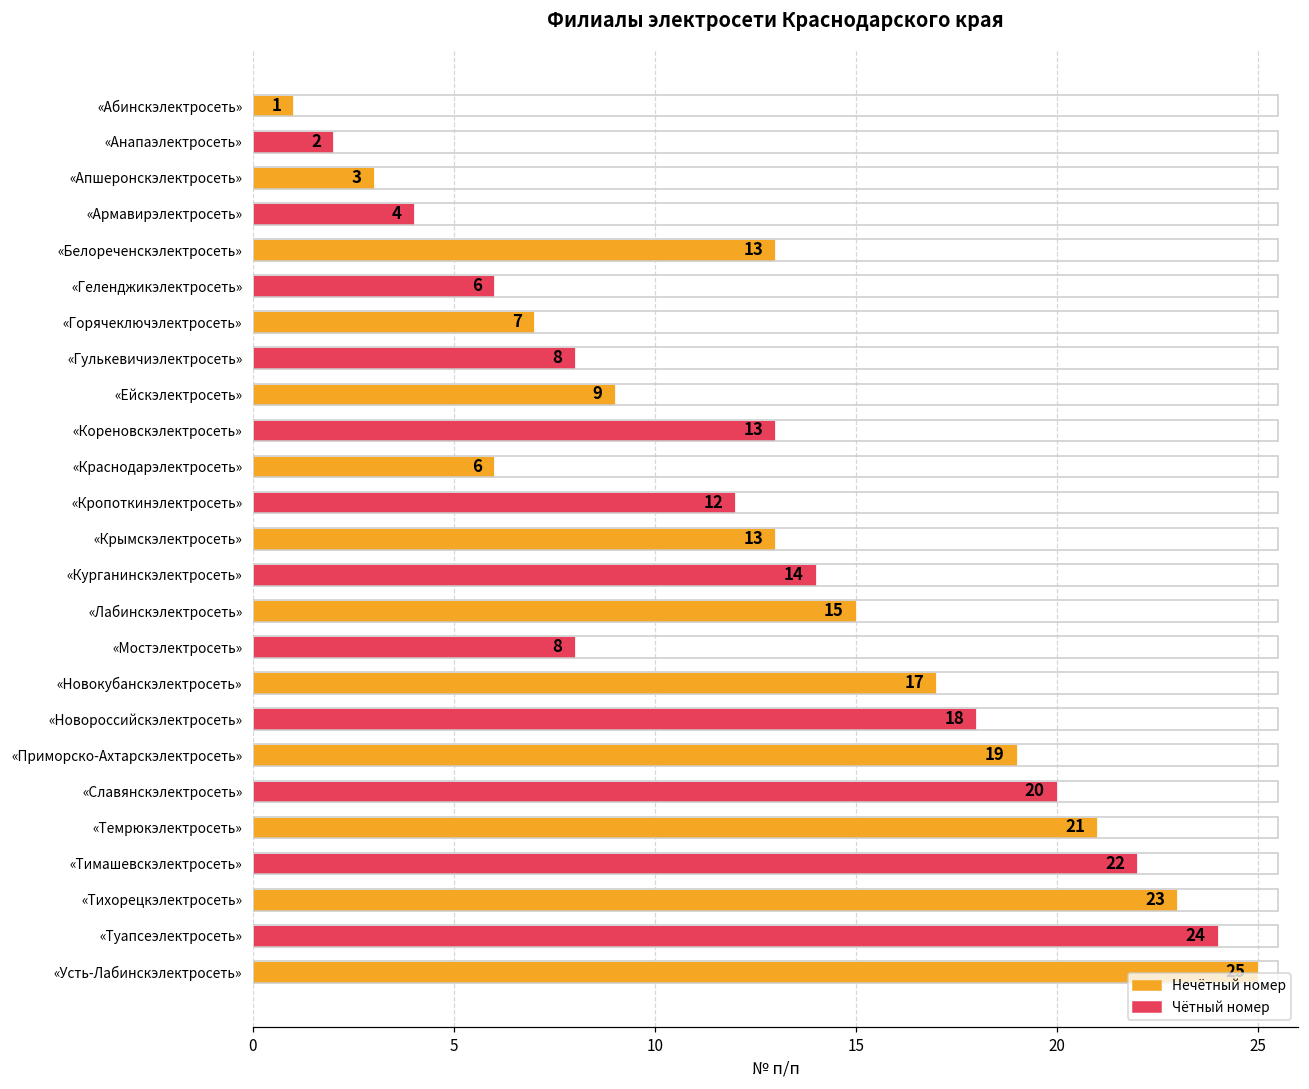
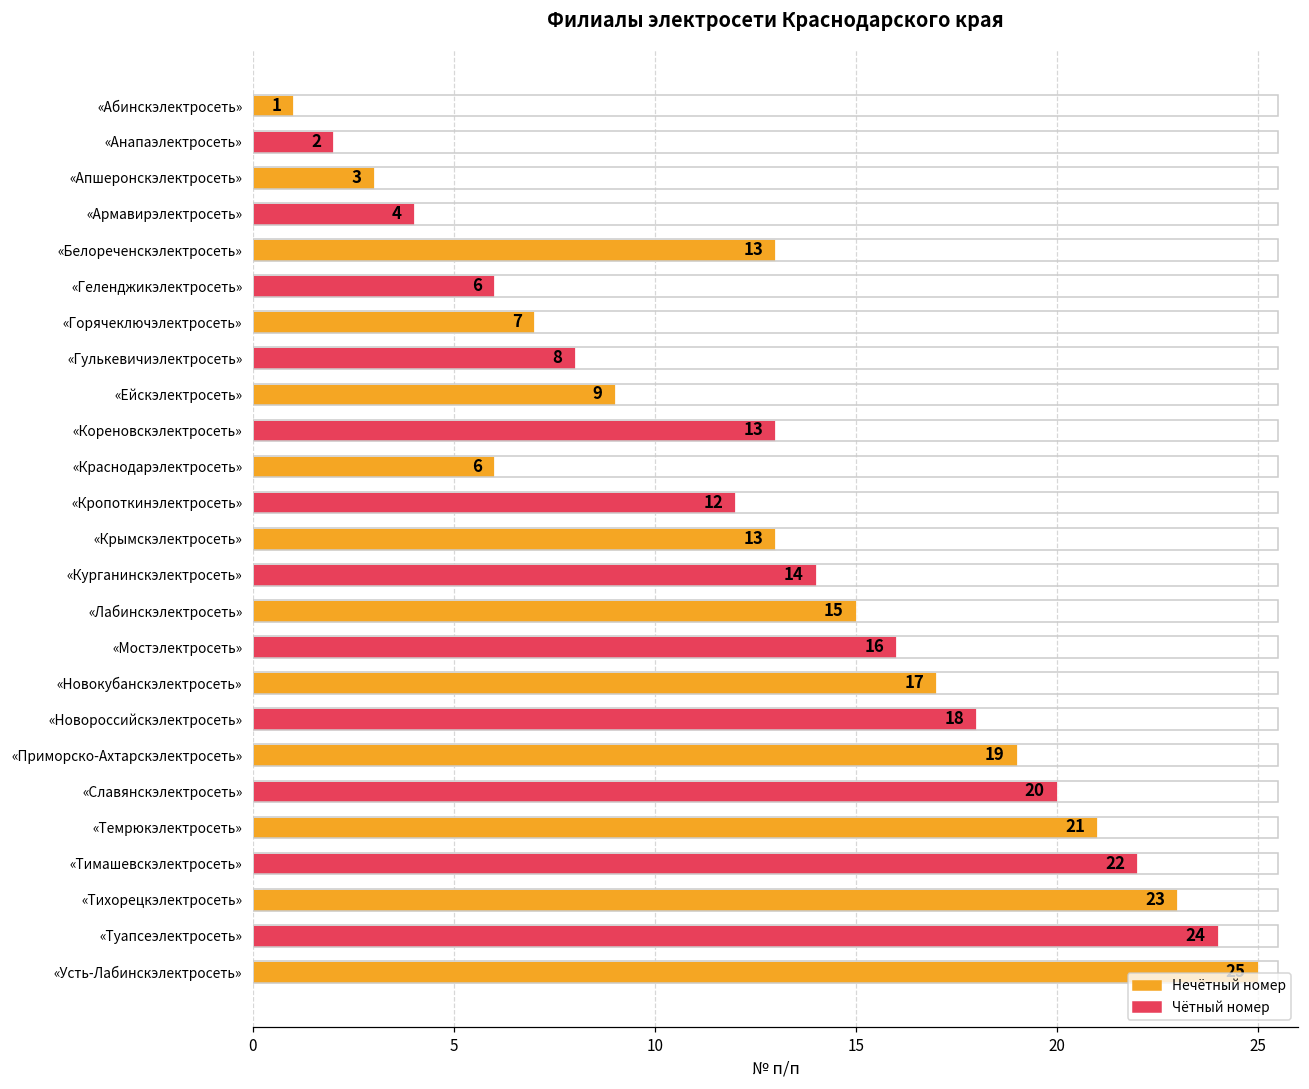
«Мостэлектросеть»: 8 -> 16
